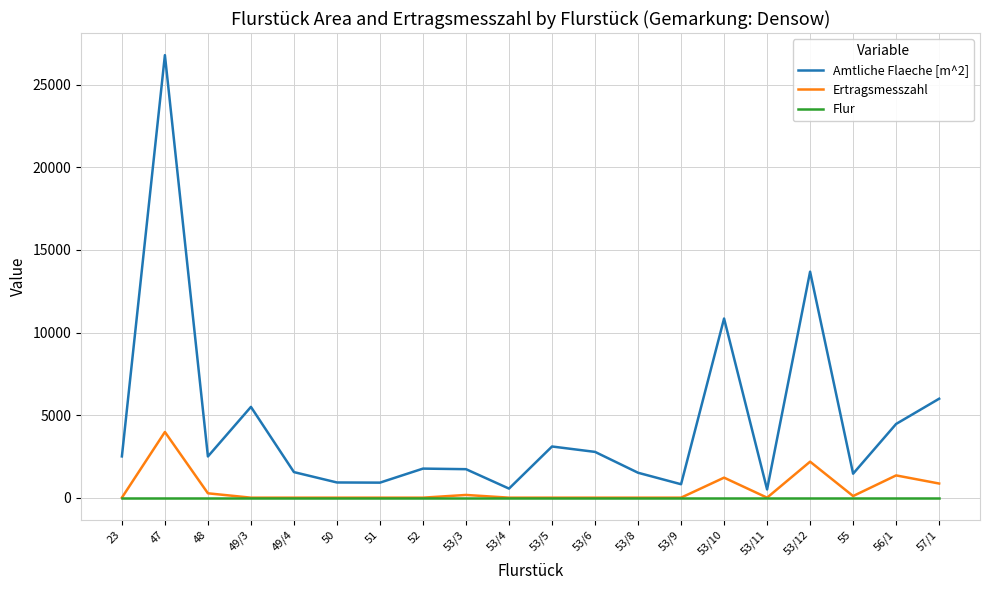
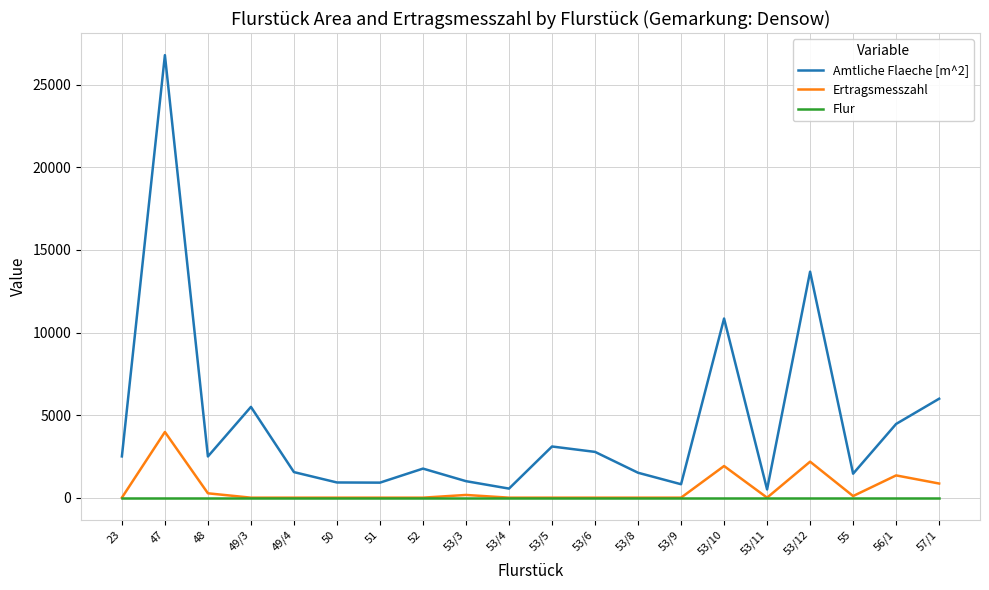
Amtliche Flaeche [m^2], 53/3: 1700 -> 1000
Ertragsmesszahl, 53/10: 1200 -> 1900
